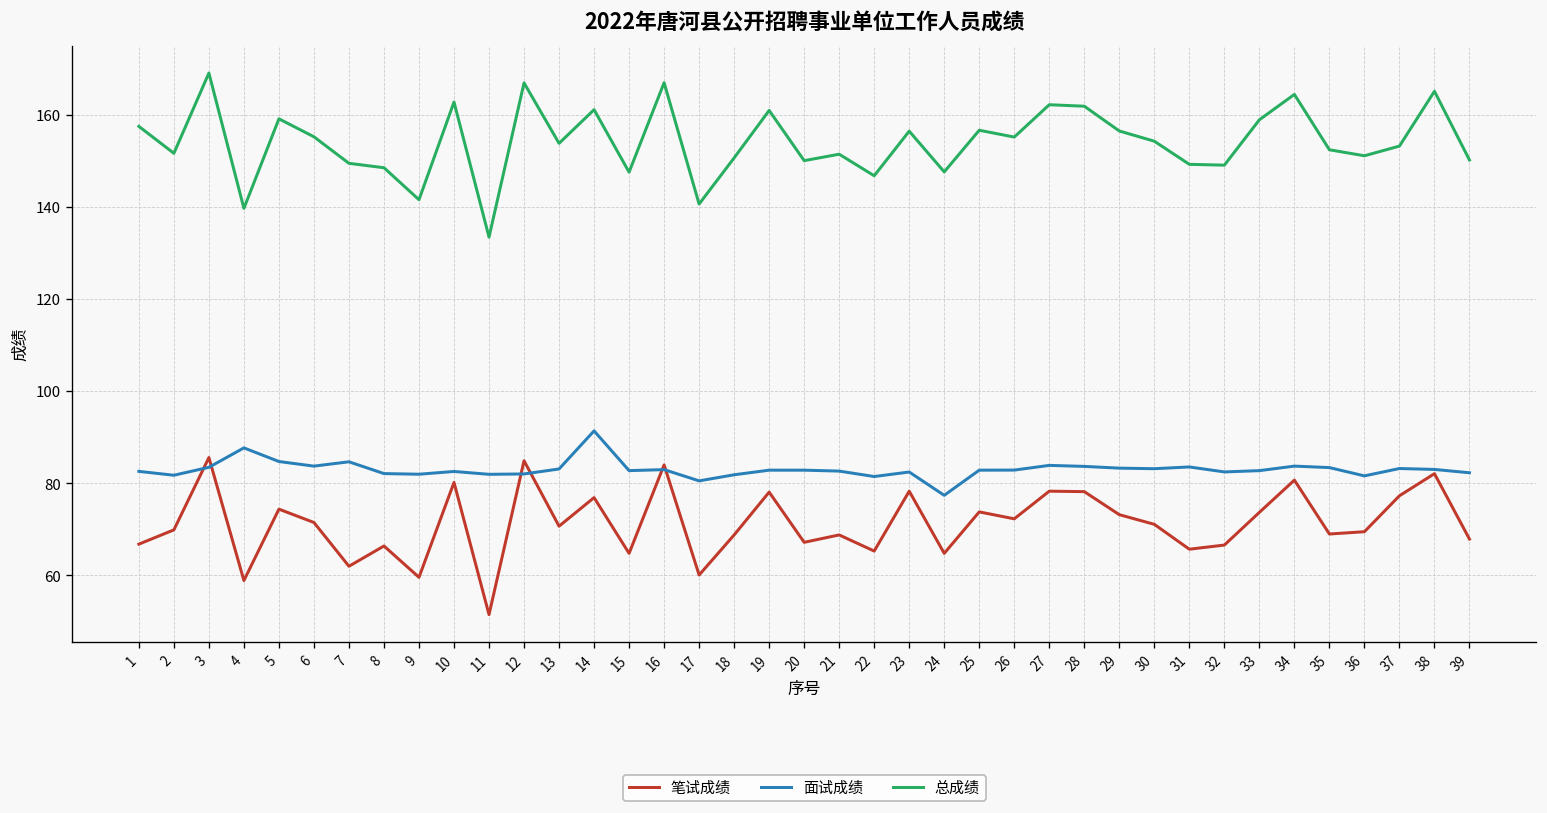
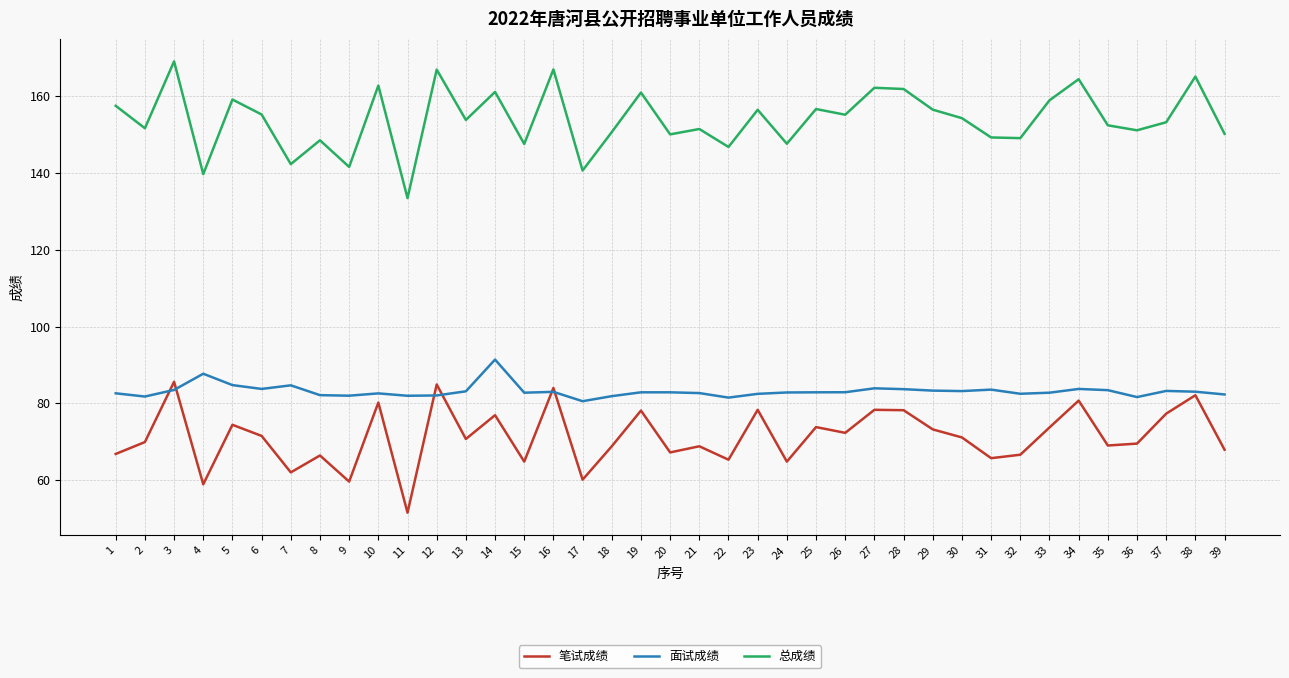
总成绩, 7: 149 -> 142
面试成绩, 24: 77 -> 83
